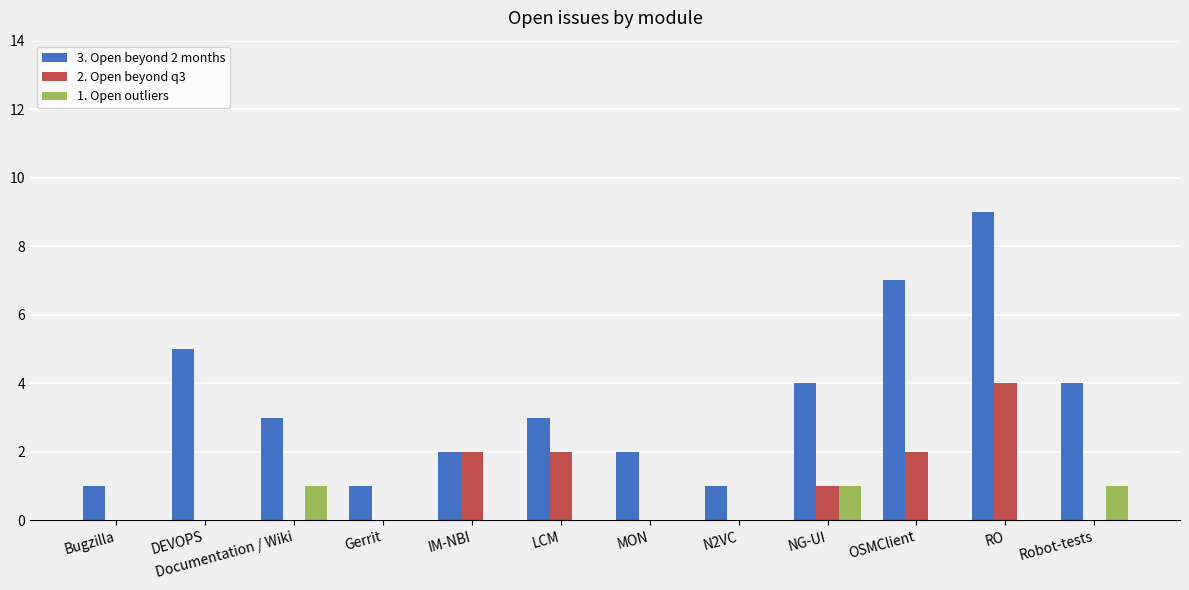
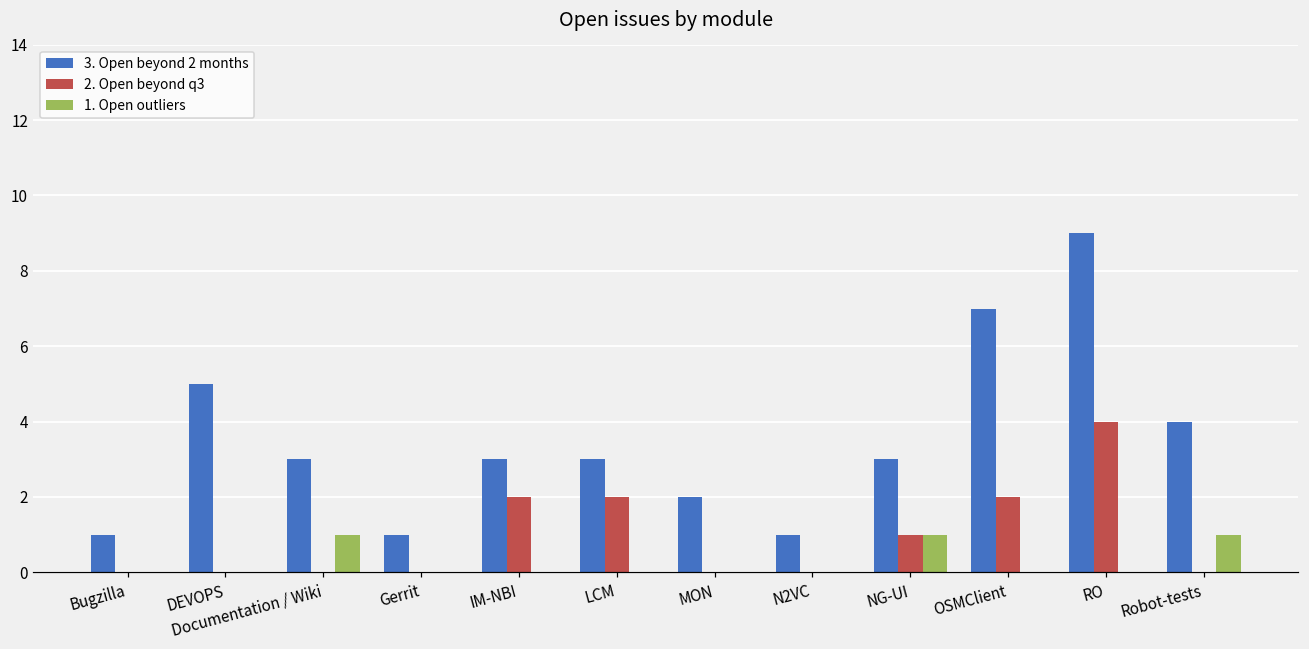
3. Open beyond 2 months, IM-NBI: 2 -> 3
3. Open beyond 2 months, NG-UI: 4 -> 3
